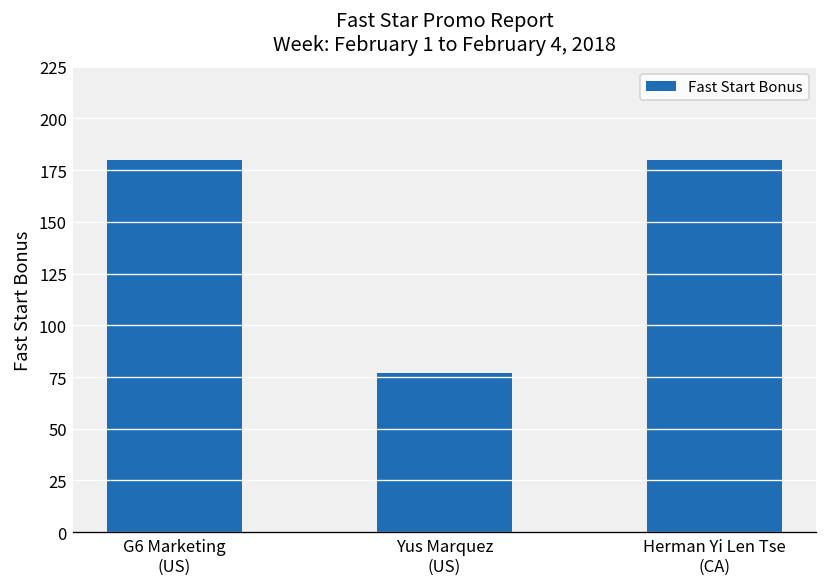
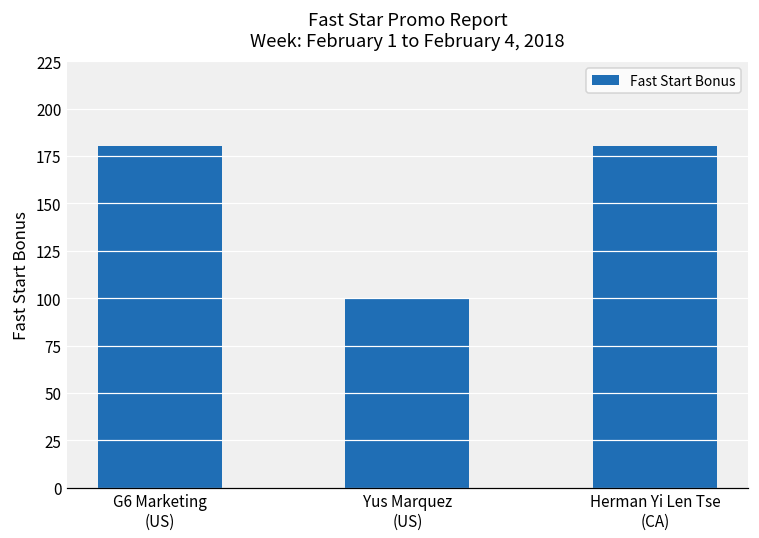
Yus Marquez (US): 77 -> 100
